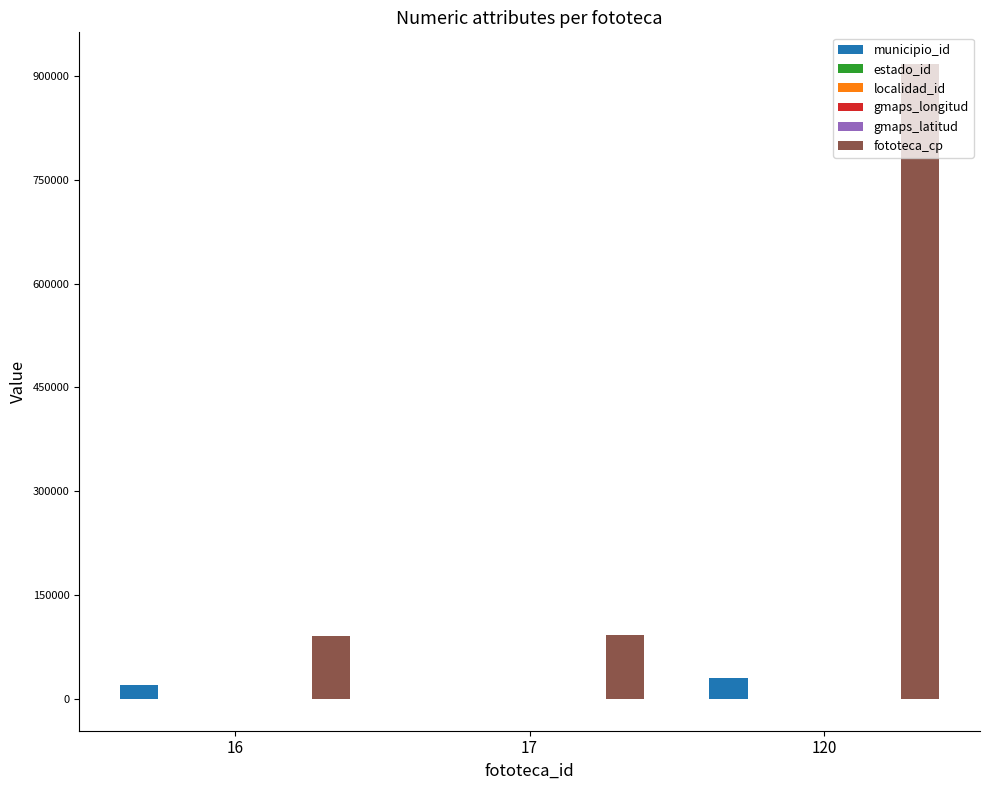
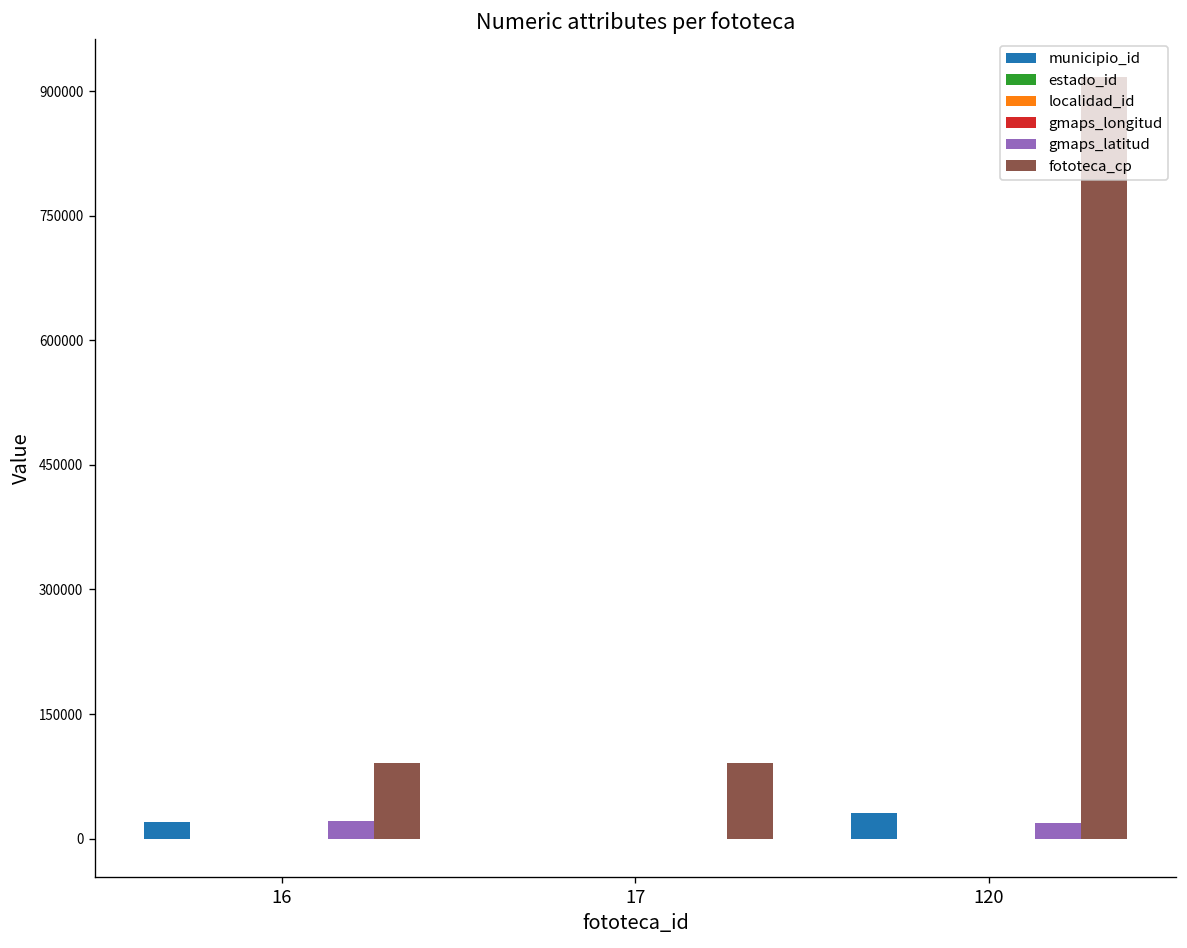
gmaps_latitud, 16: 0 -> 20000
gmaps_latitud, 120: 0 -> 20000
